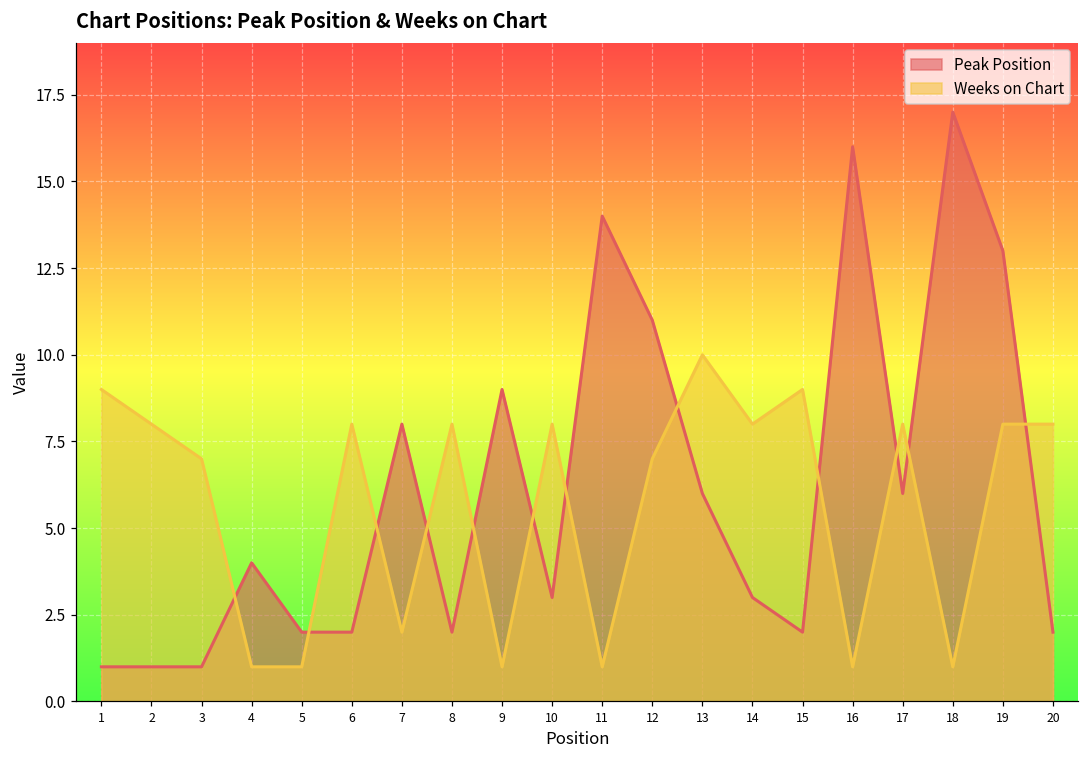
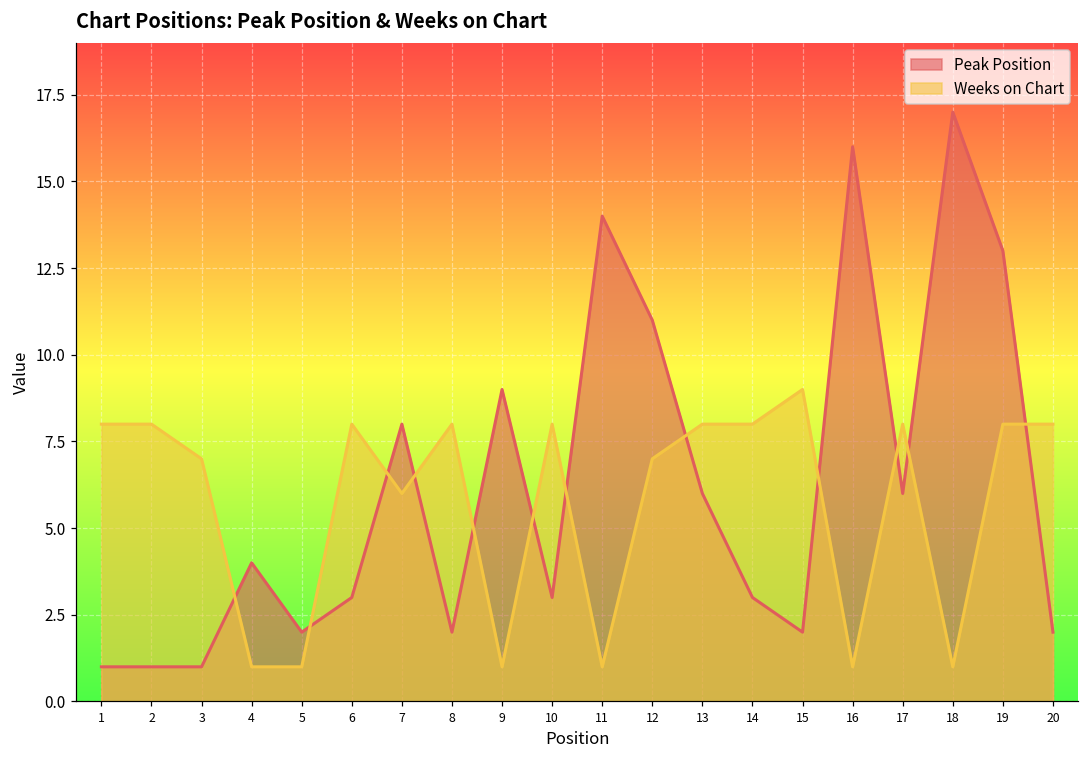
Weeks on Chart, 1: 9 -> 8
Peak Position, 6: 2 -> 3
Weeks on Chart, 7: 2 -> 6
Weeks on Chart, 13: 10 -> 8
